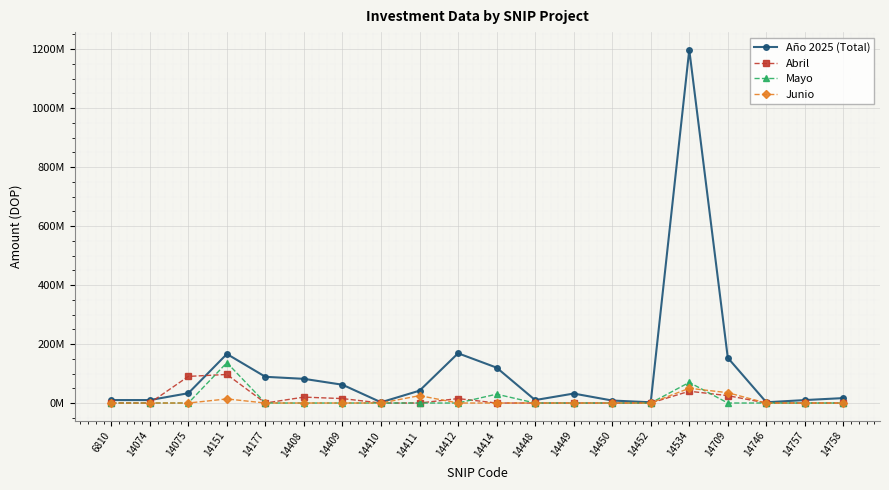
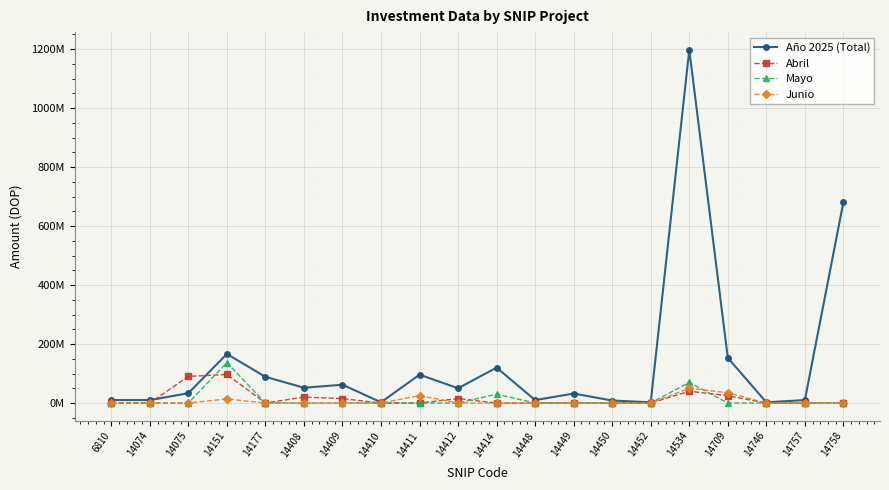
Año 2025 (Total), 14408: 80000000 -> 50000000
Año 2025 (Total), 14411: 40000000 -> 100000000
Año 2025 (Total), 14412: 170000000 -> 50000000
Año 2025 (Total), 14758: 20000000 -> 680000000
